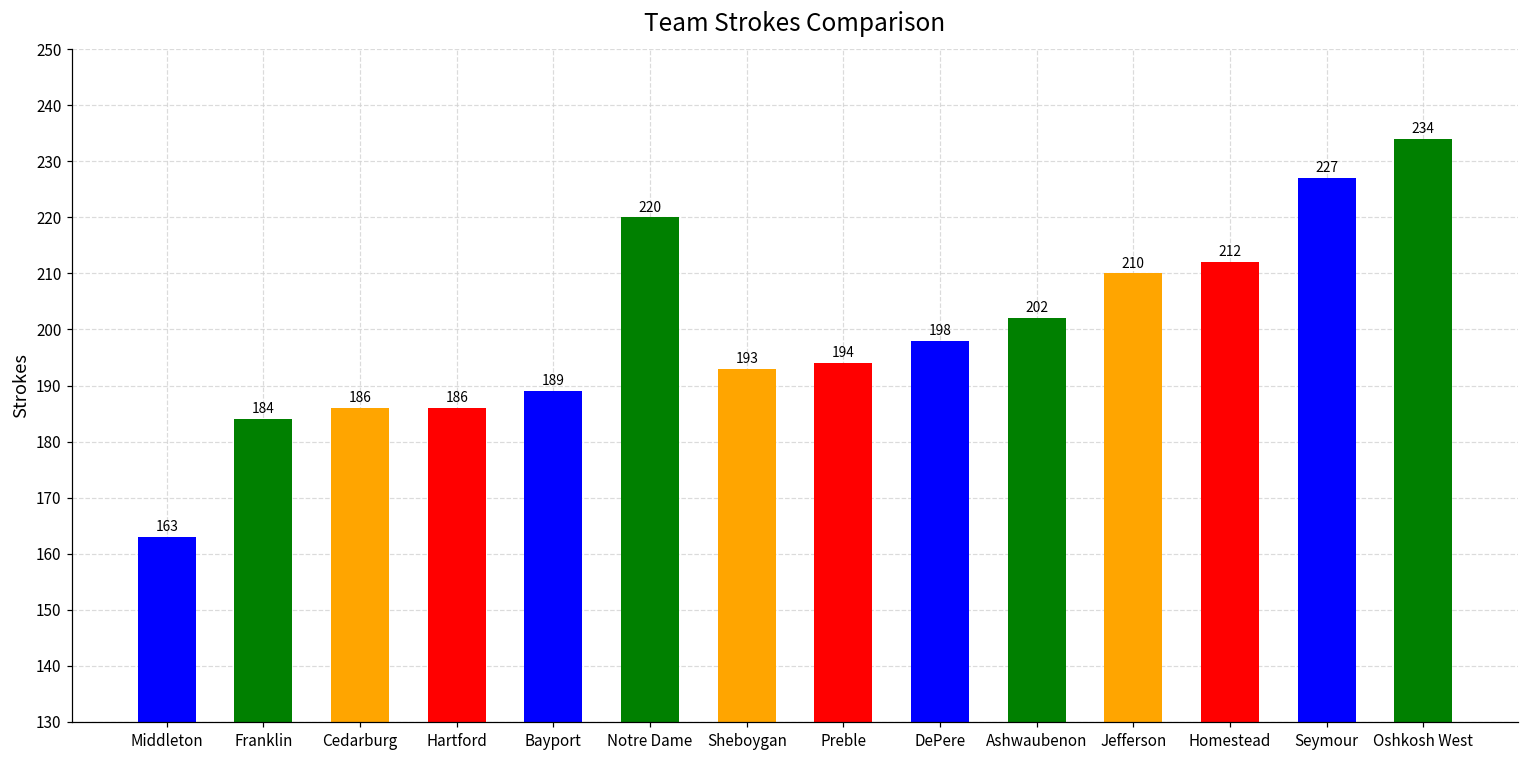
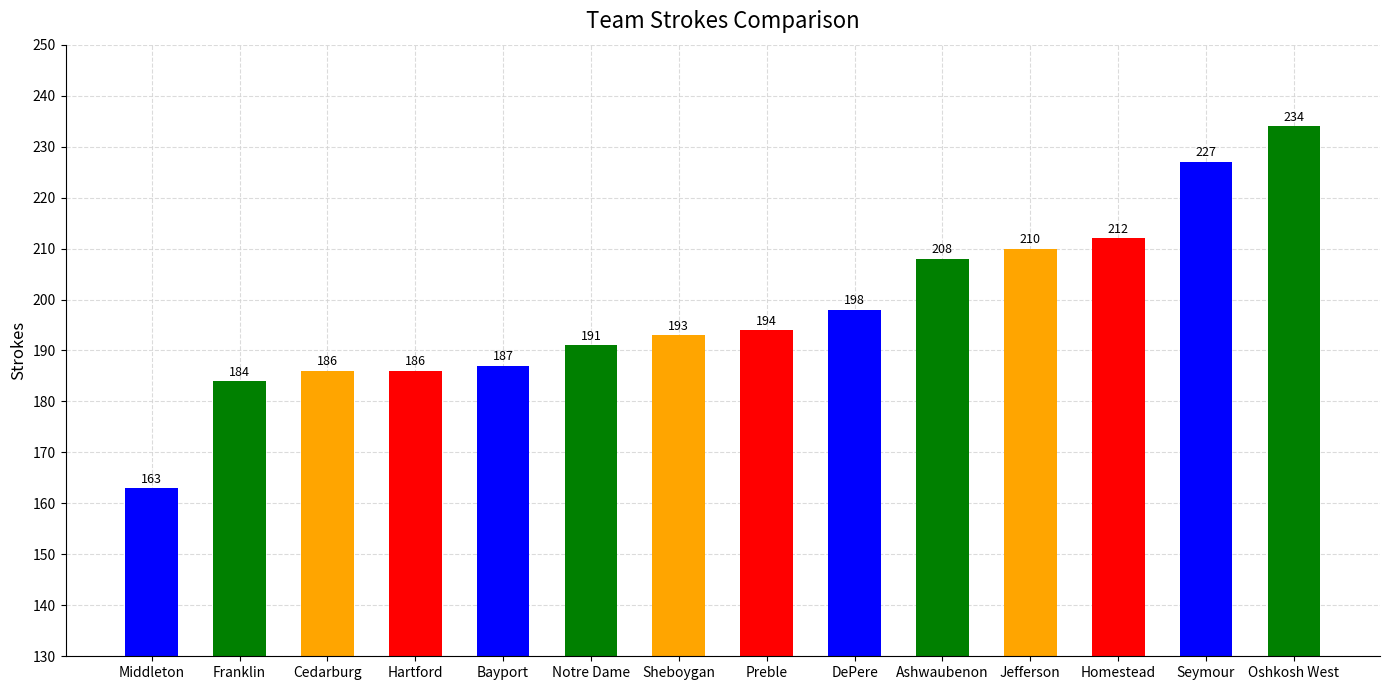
Bayport: 189 -> 187
Notre Dame: 220 -> 191
Ashwaubenon: 202 -> 208
